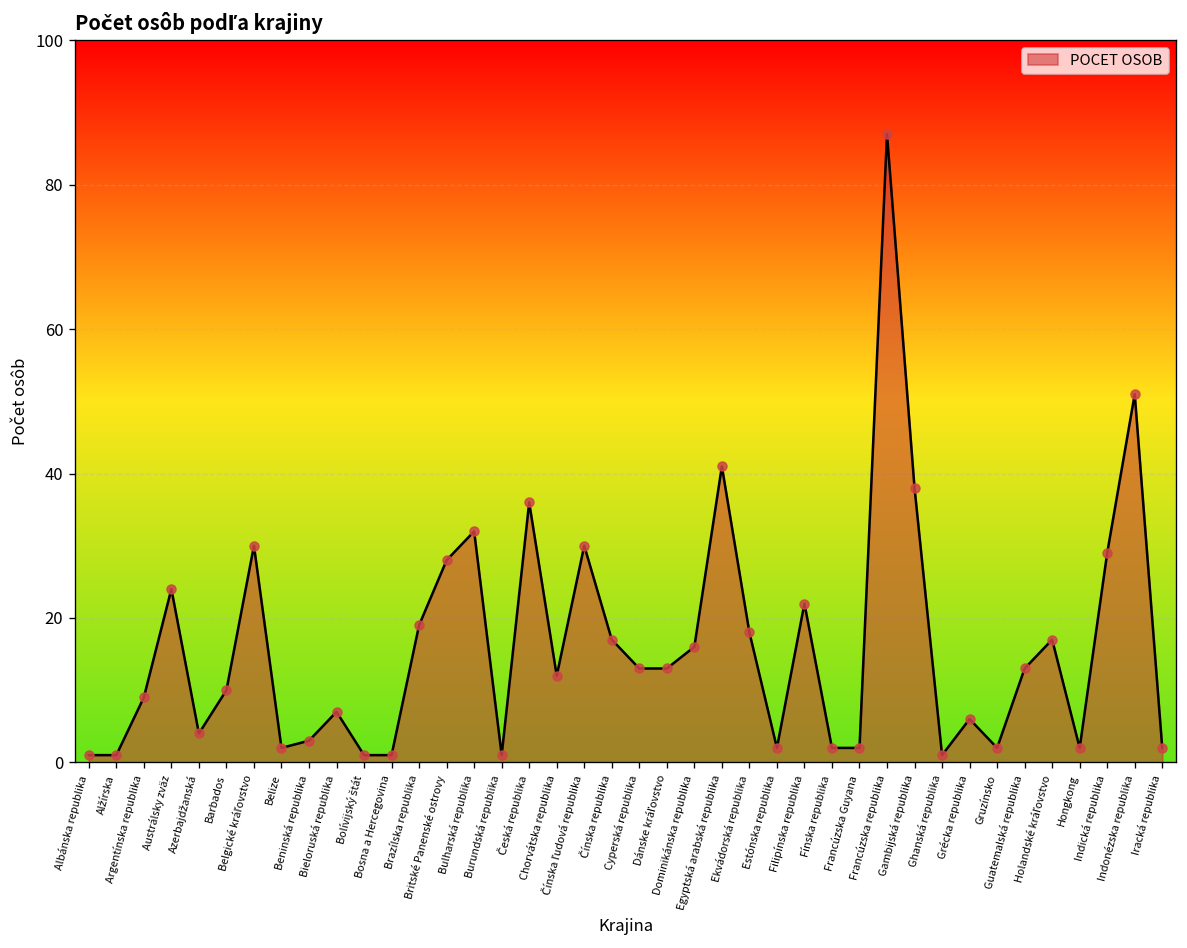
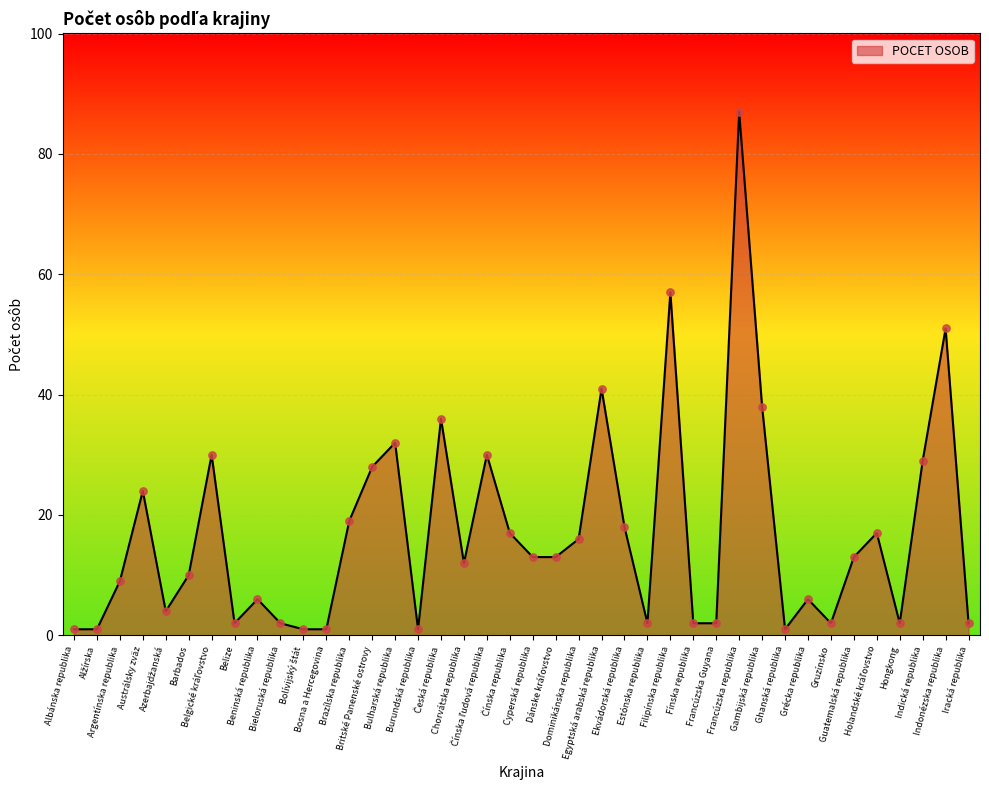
Beninská republika: 3 -> 6
Bieloruská republika: 7 -> 2
Filipínska republika: 22 -> 57
